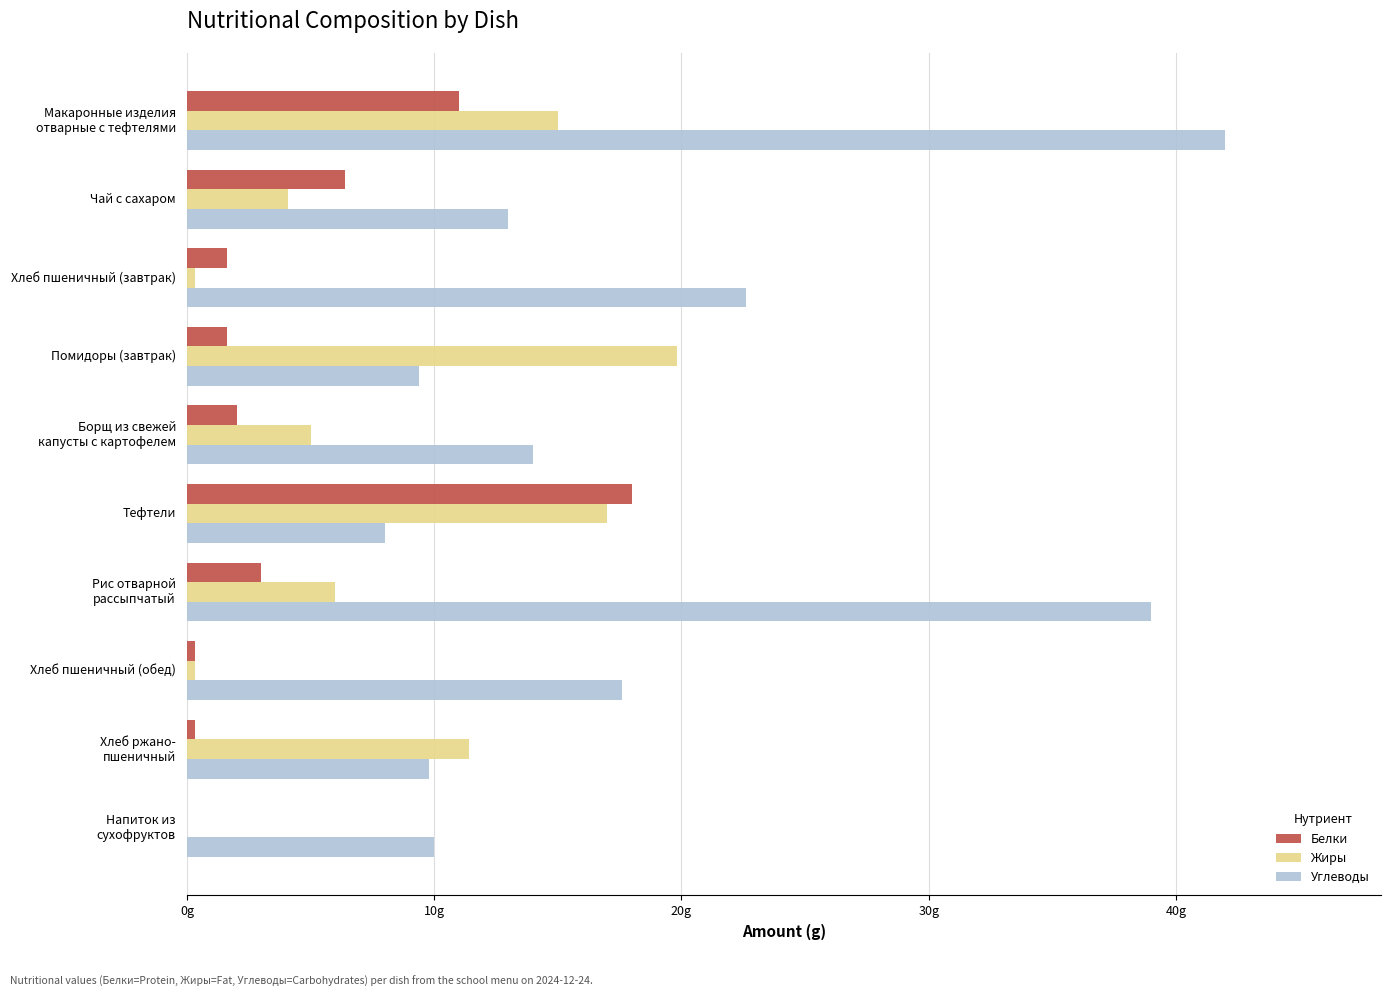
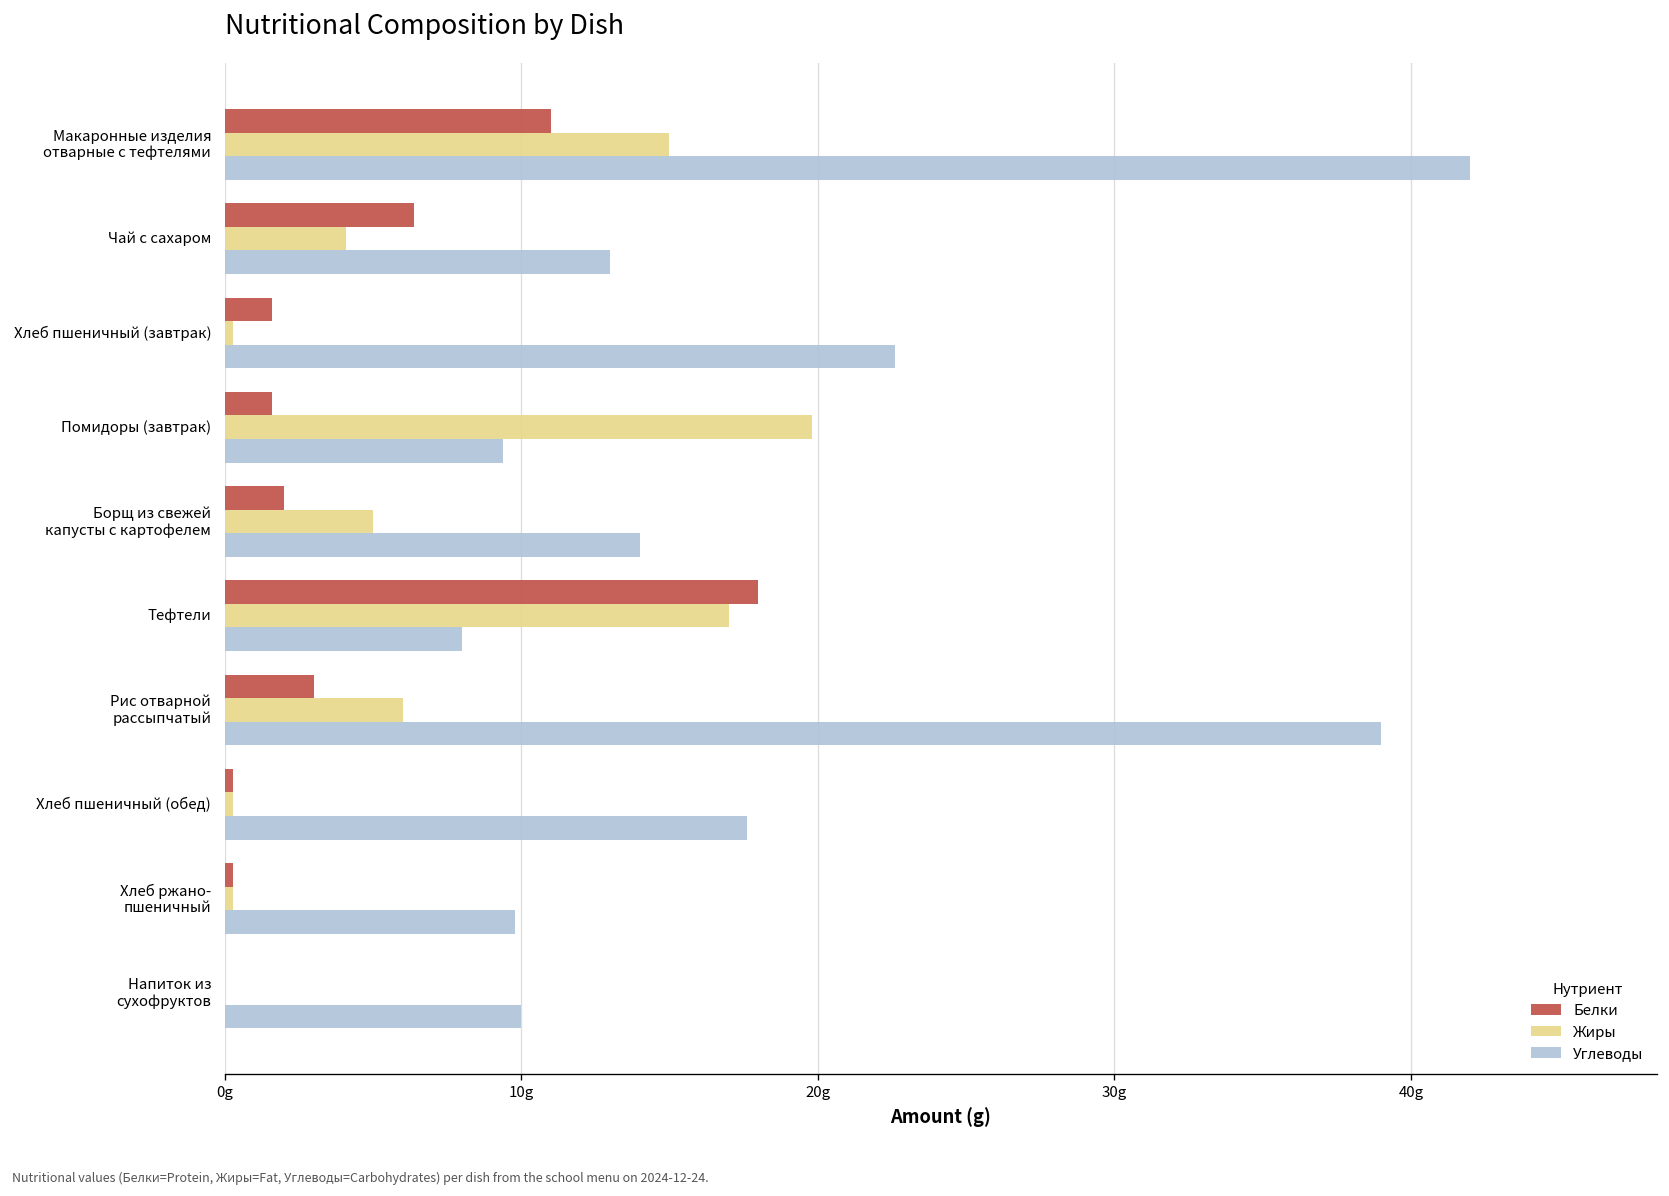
Жиры, Хлеб ржано- пшеничный: 11.4g -> 0.3g
